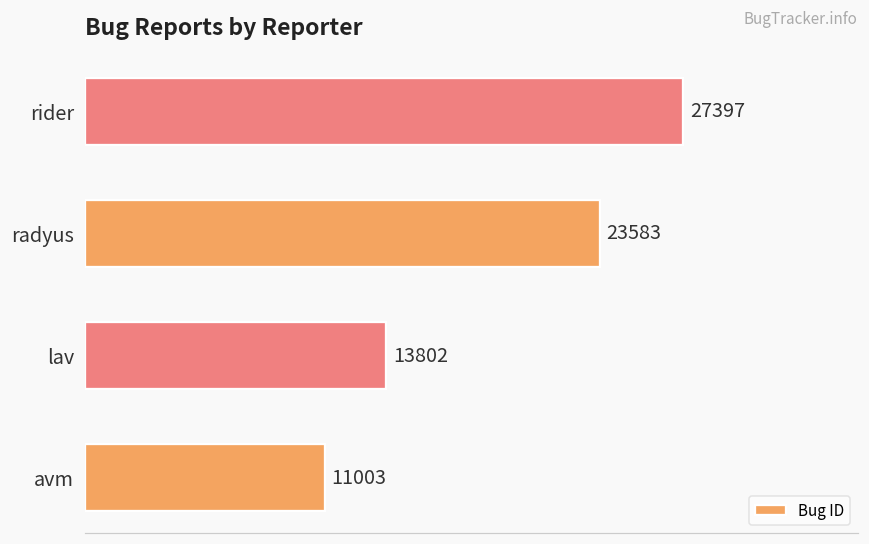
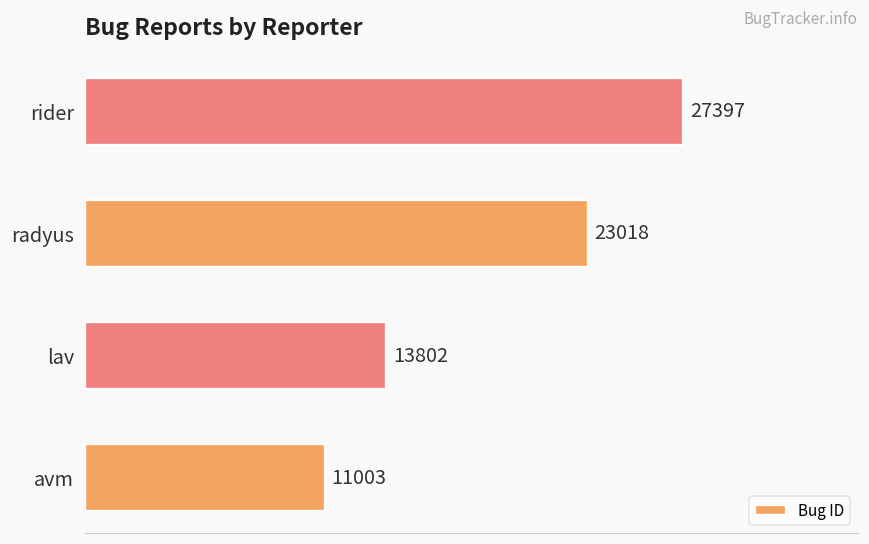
radyus: 23583 -> 23018
